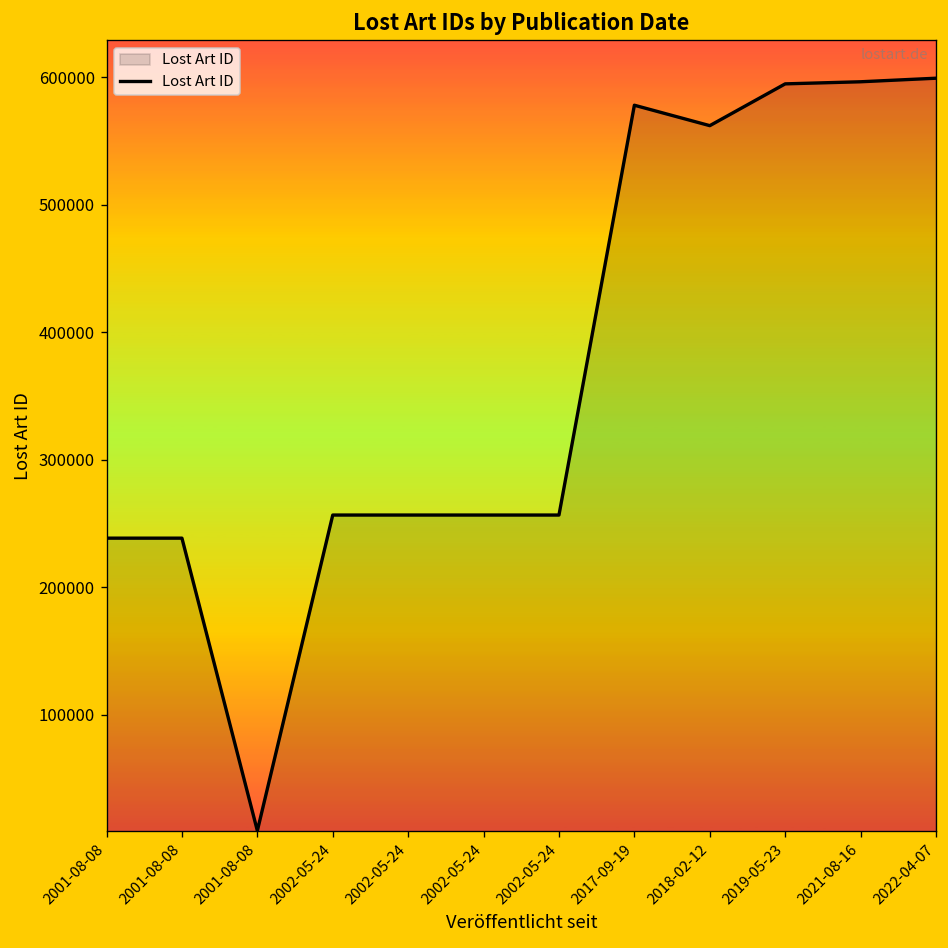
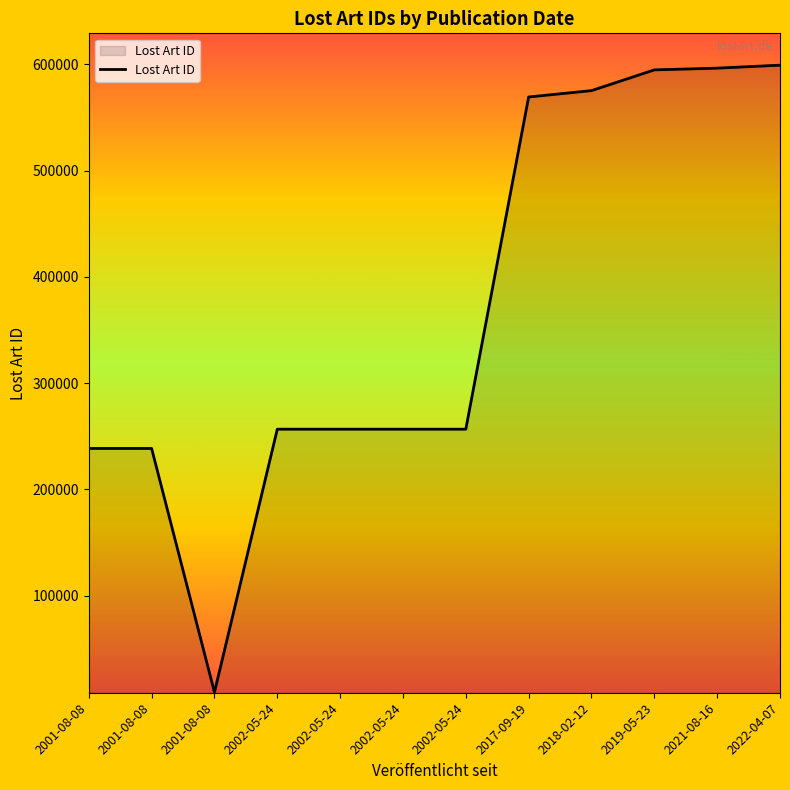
2017-09-19: 578000 -> 569000
2018-02-12: 562000 -> 575000
